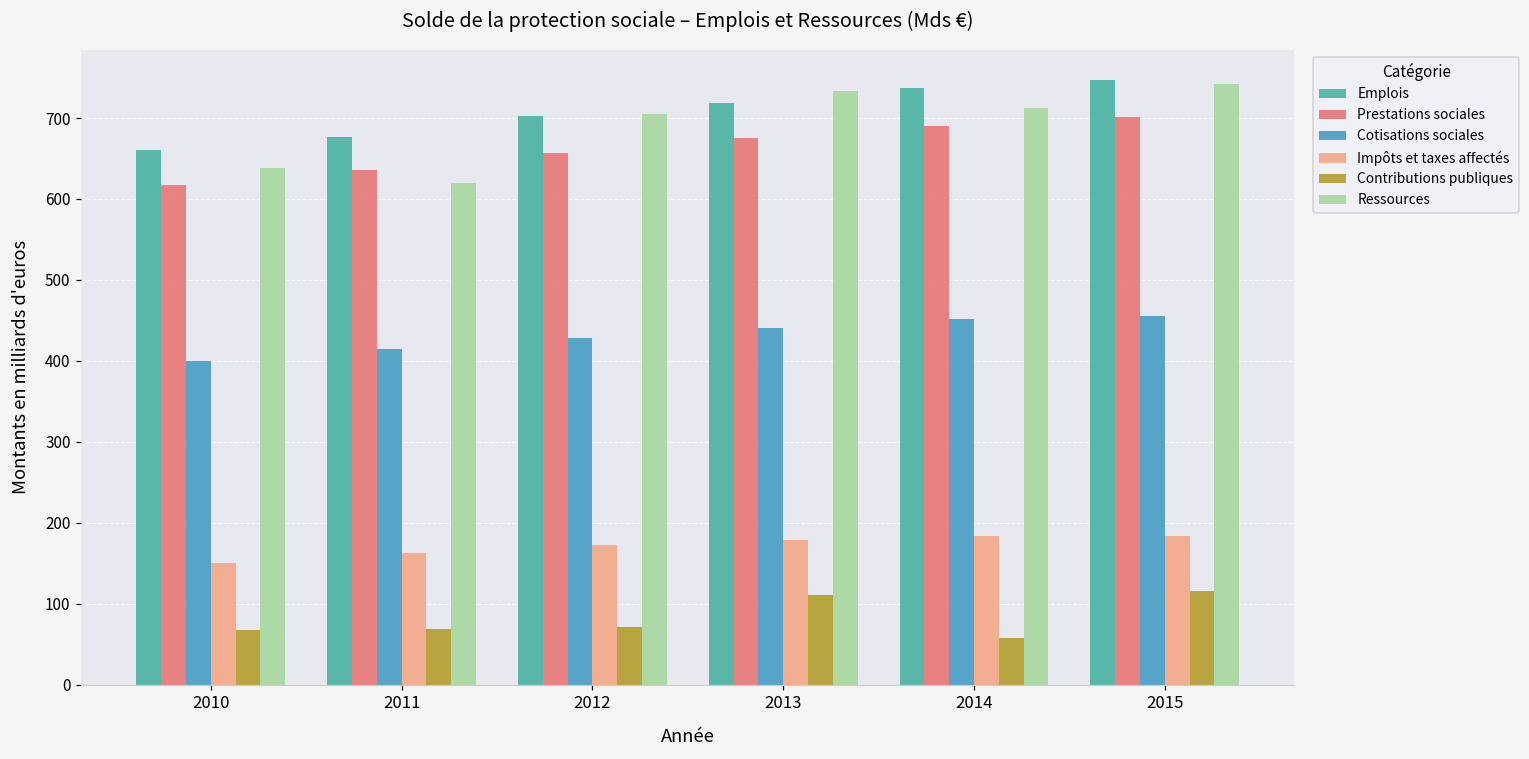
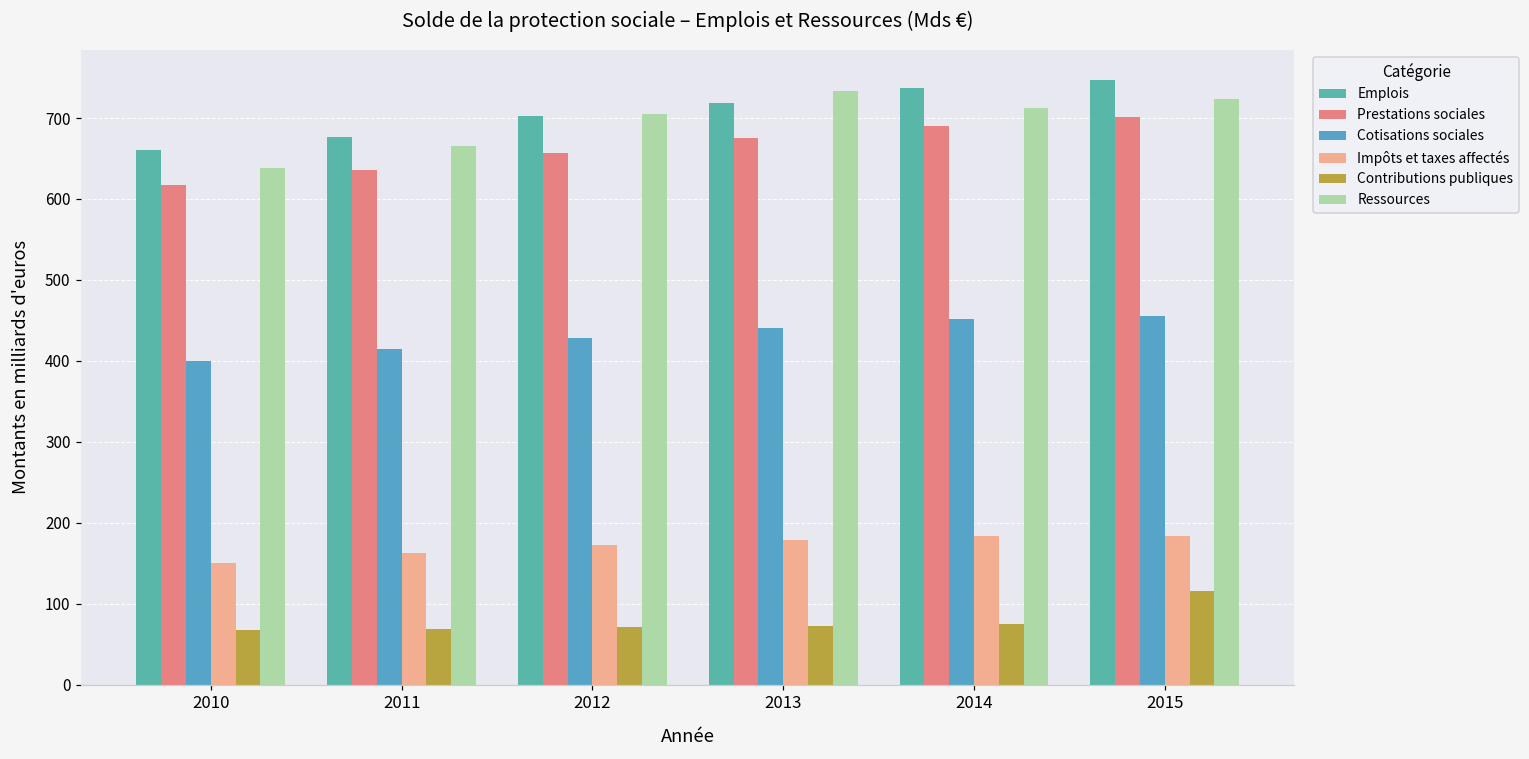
Ressources, 2011: 620 -> 670
Contributions publiques, 2013: 110 -> 70
Contributions publiques, 2014: 60 -> 70
Ressources, 2015: 740 -> 720
